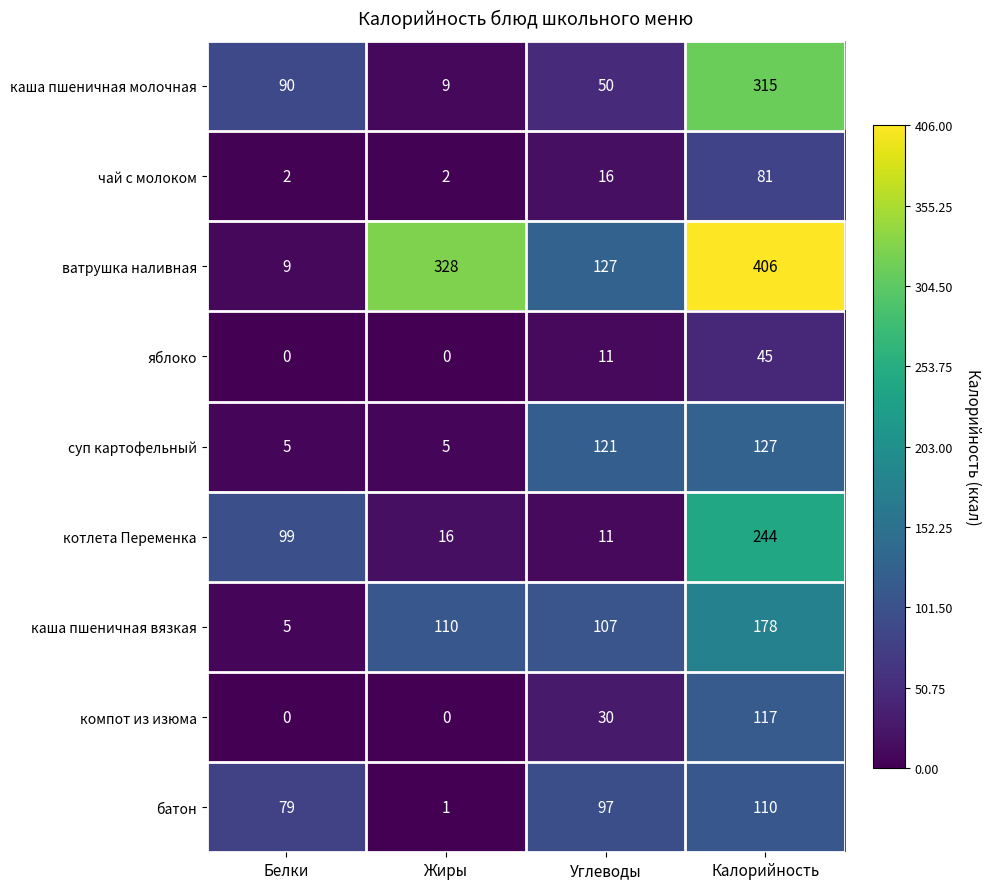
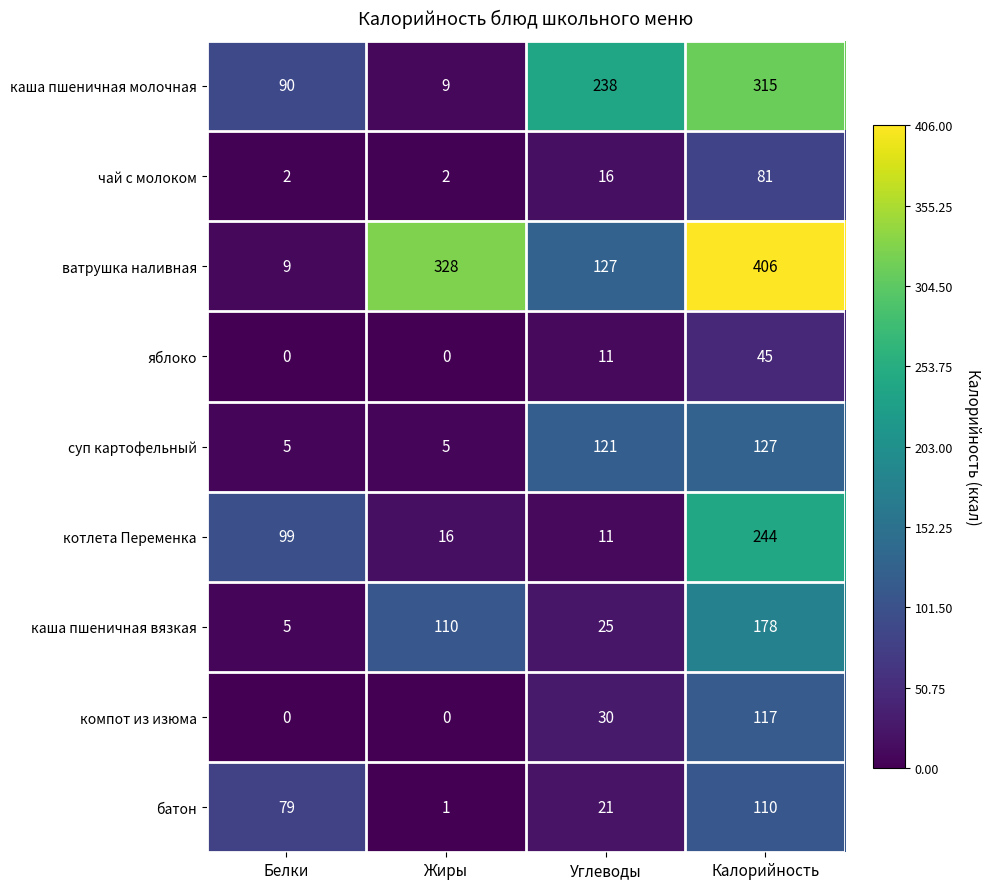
каша пшеничная молочная, Углеводы: 50 -> 238
каша пшеничная вязкая, Углеводы: 107 -> 25
батон, Углеводы: 97 -> 21
